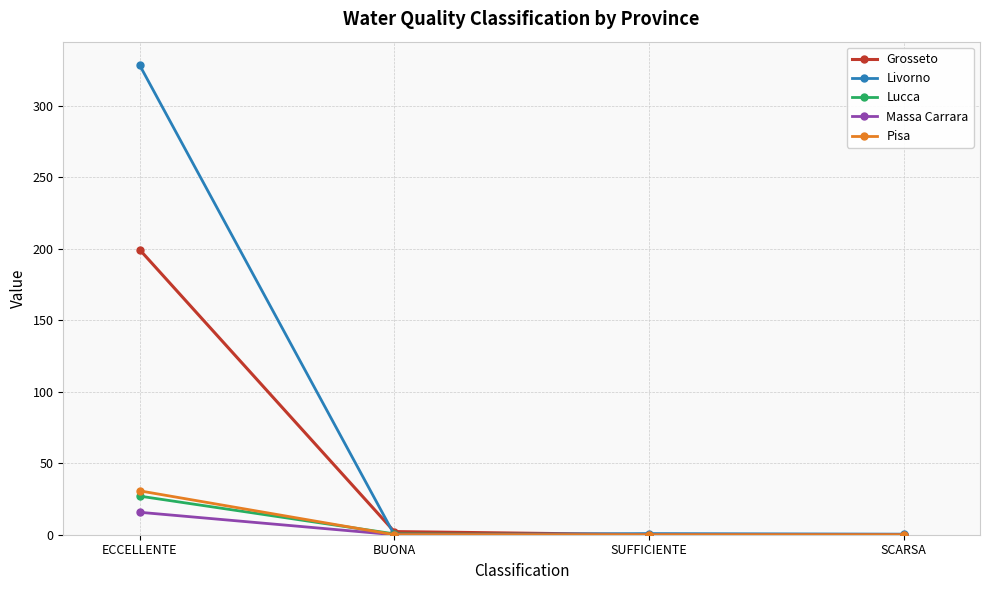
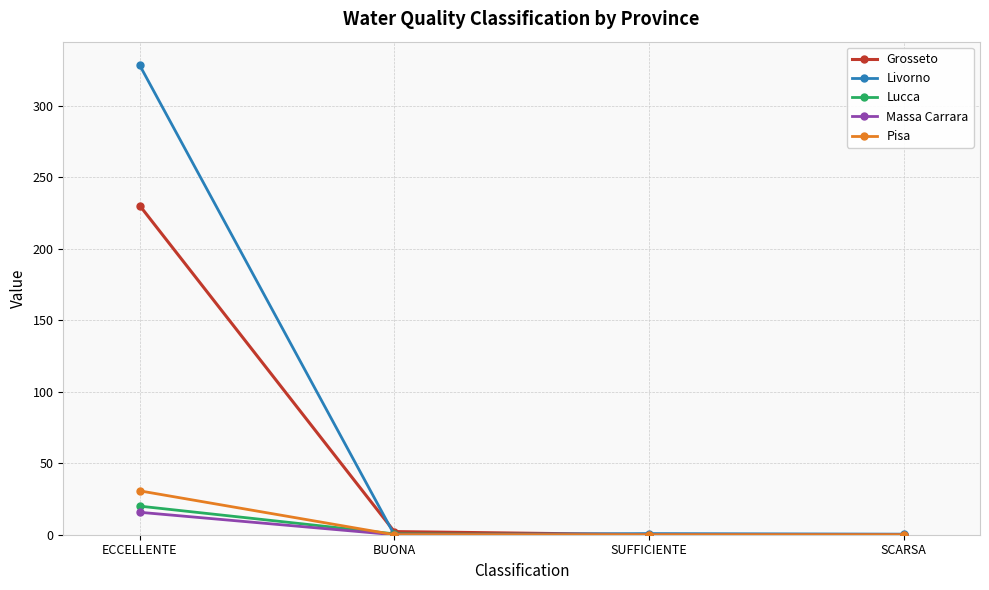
Grosseto, ECCELLENTE: 199 -> 230
Lucca, ECCELLENTE: 27 -> 20
